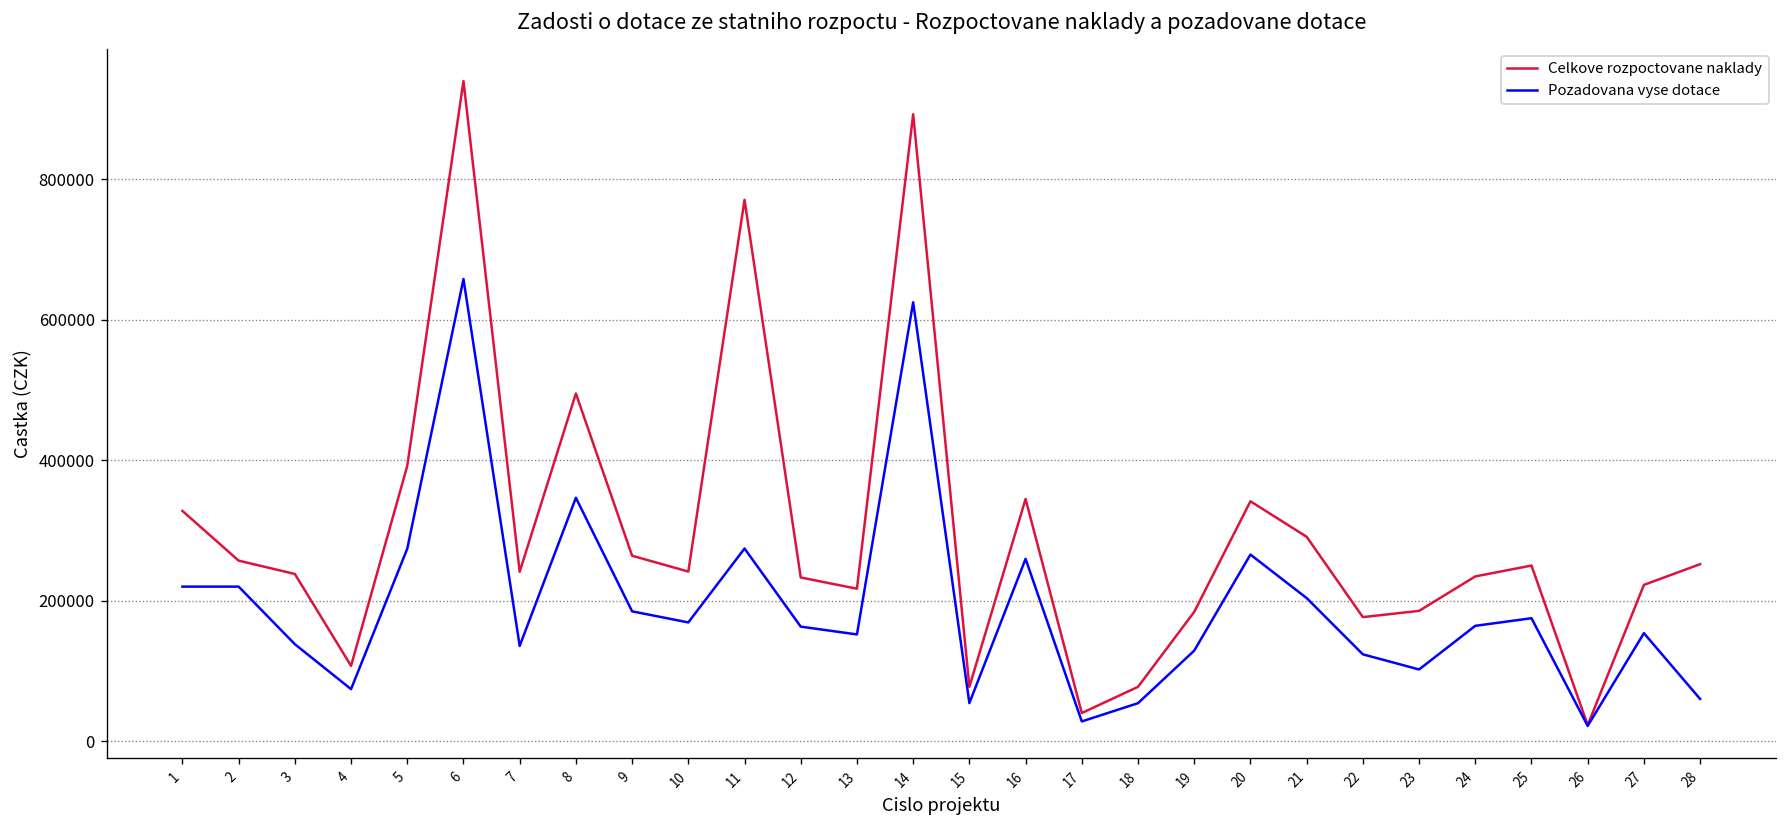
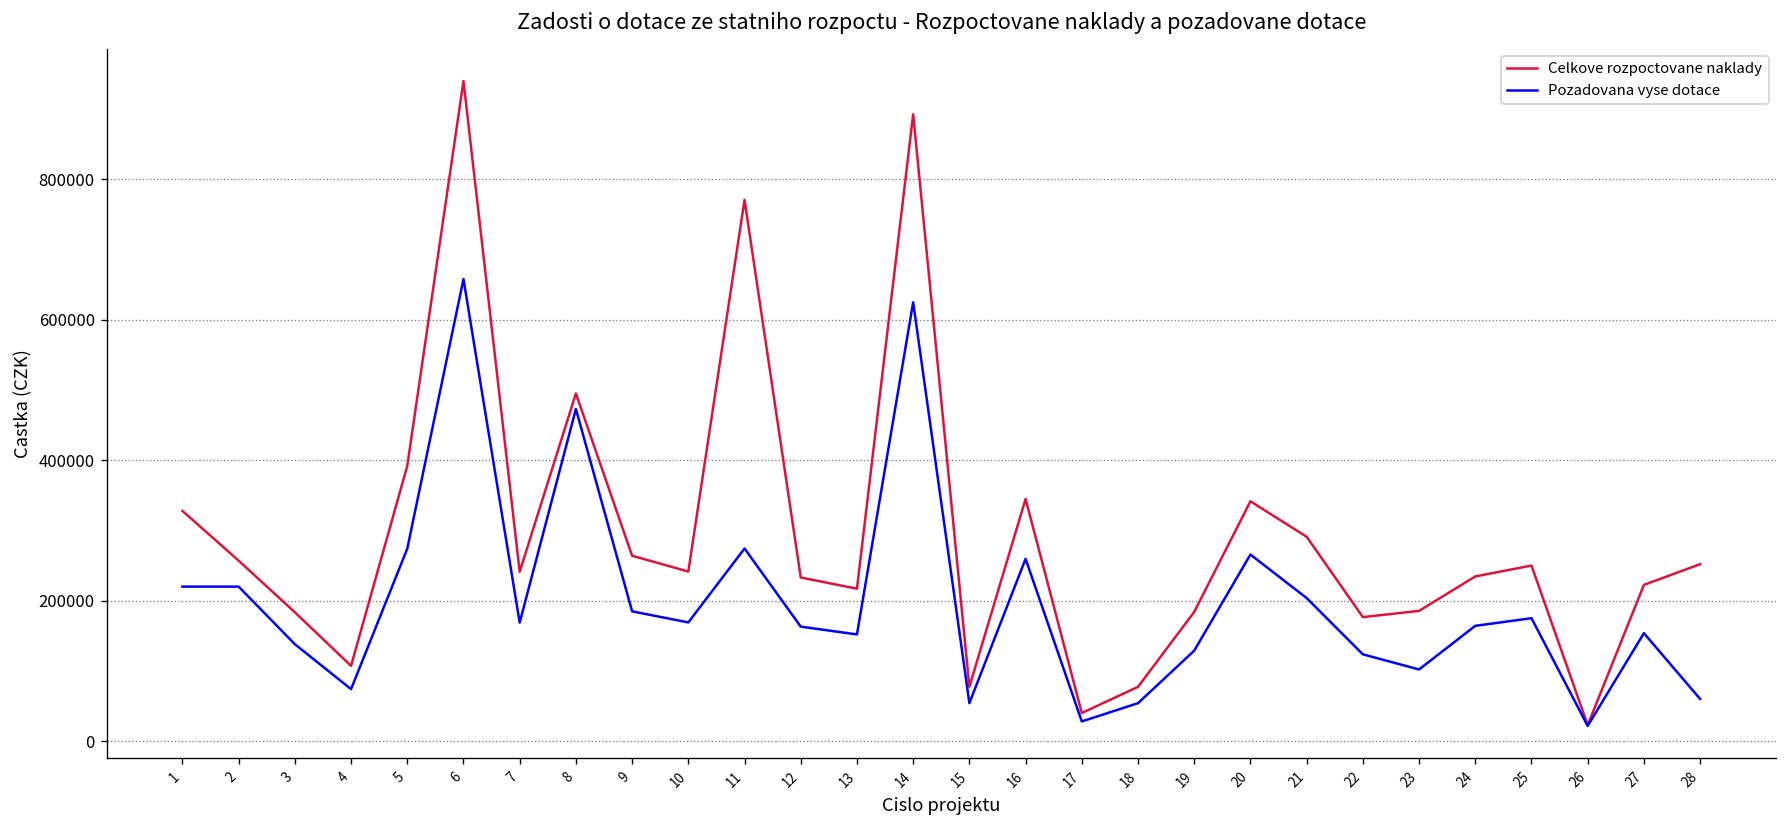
Celkove rozpoctovane naklady, 3: 240000 -> 180000
Pozadovana vyse dotace, 7: 140000 -> 170000
Pozadovana vyse dotace, 8: 350000 -> 470000
